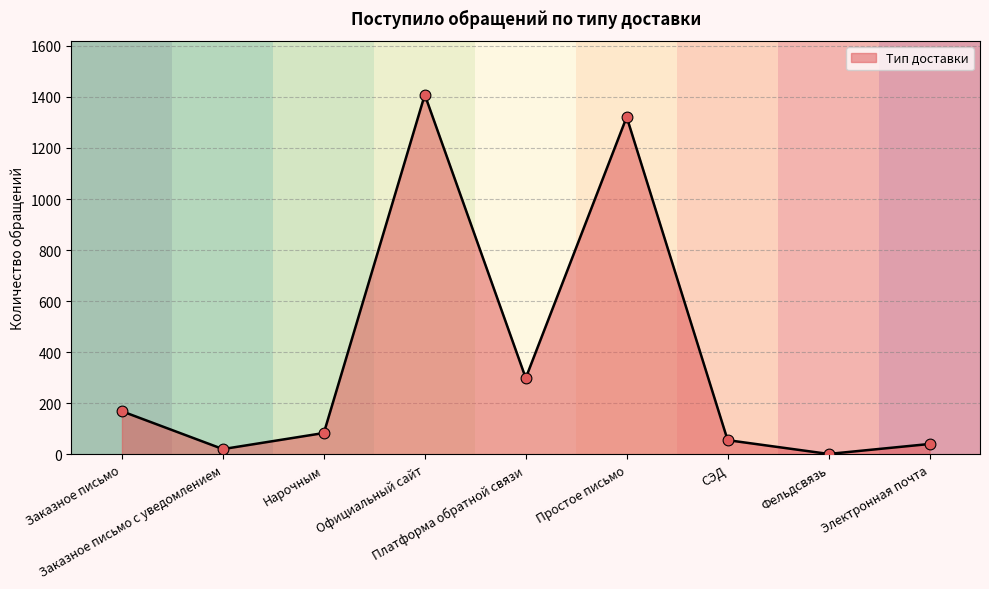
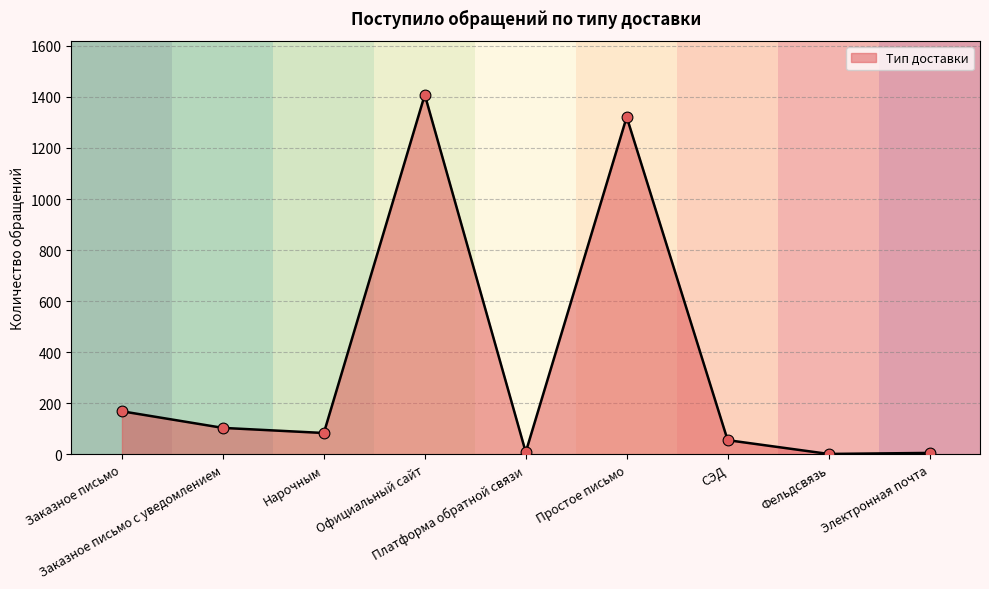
Заказное письмо с уведомлением: 20 -> 100
Платформа обратной связи: 300 -> 10
Электронная почта: 40 -> 10
